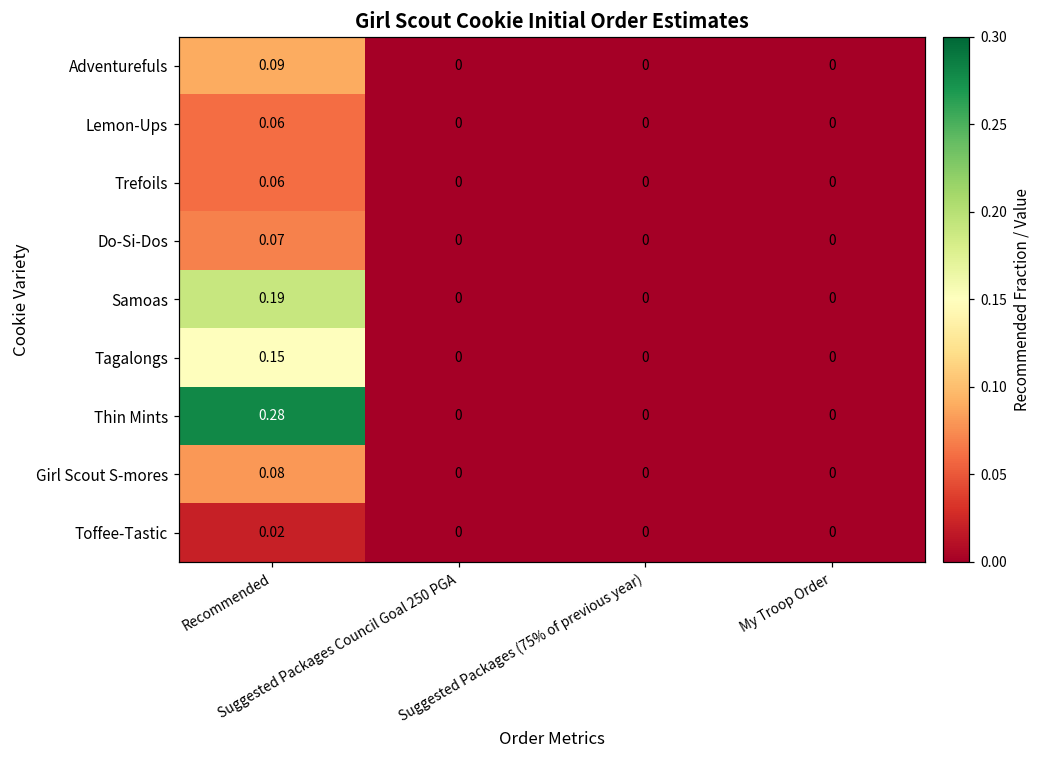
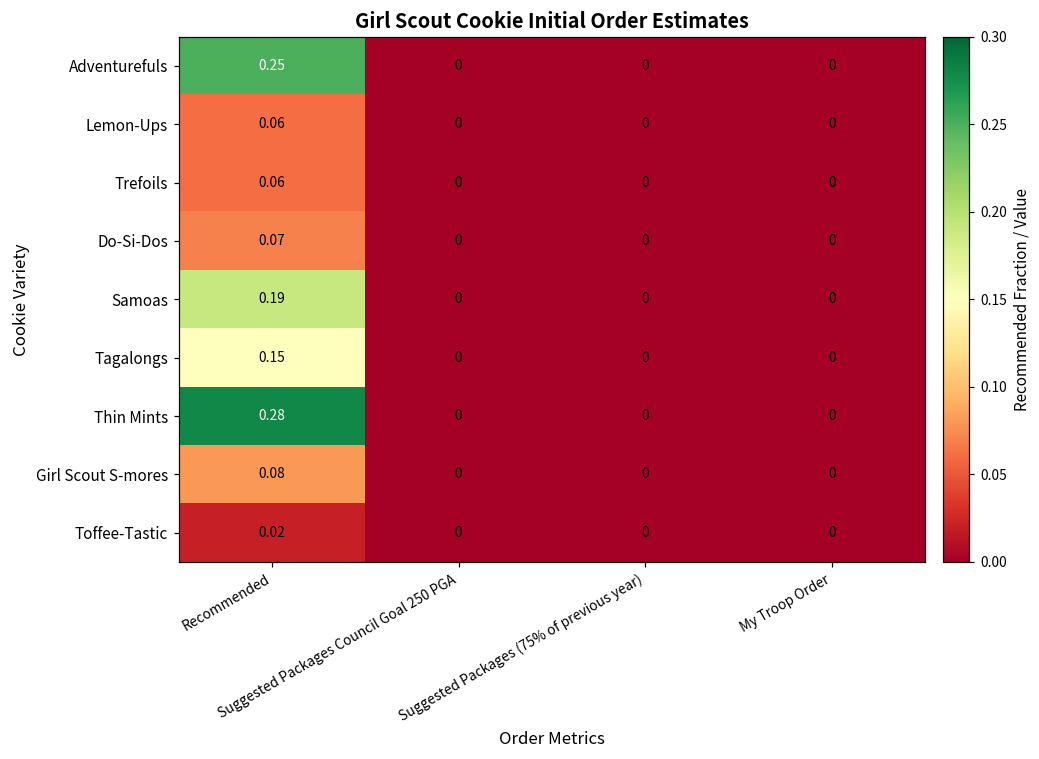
Adventurefuls, Recommended: 0.09 -> 0.25
